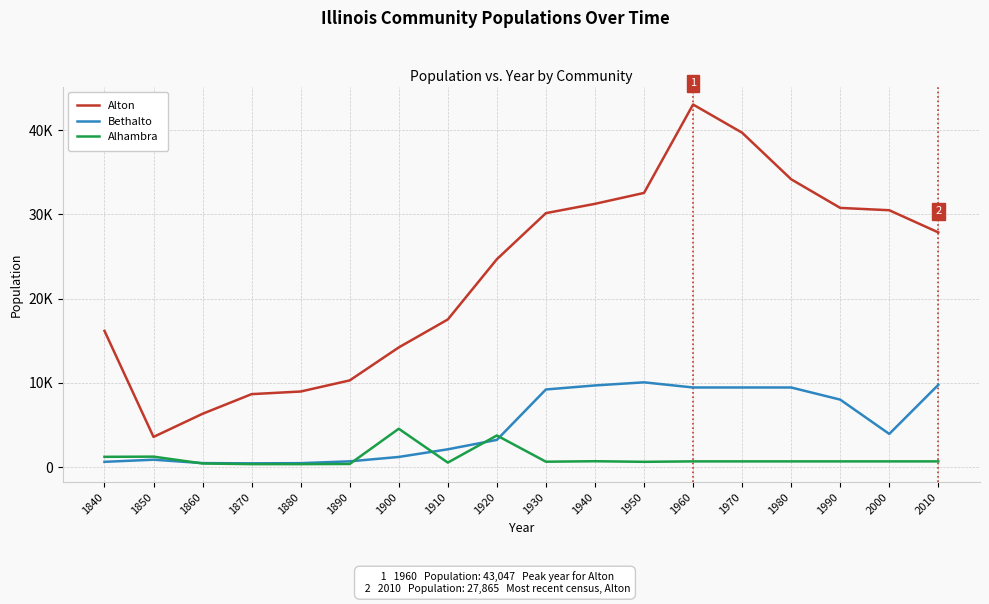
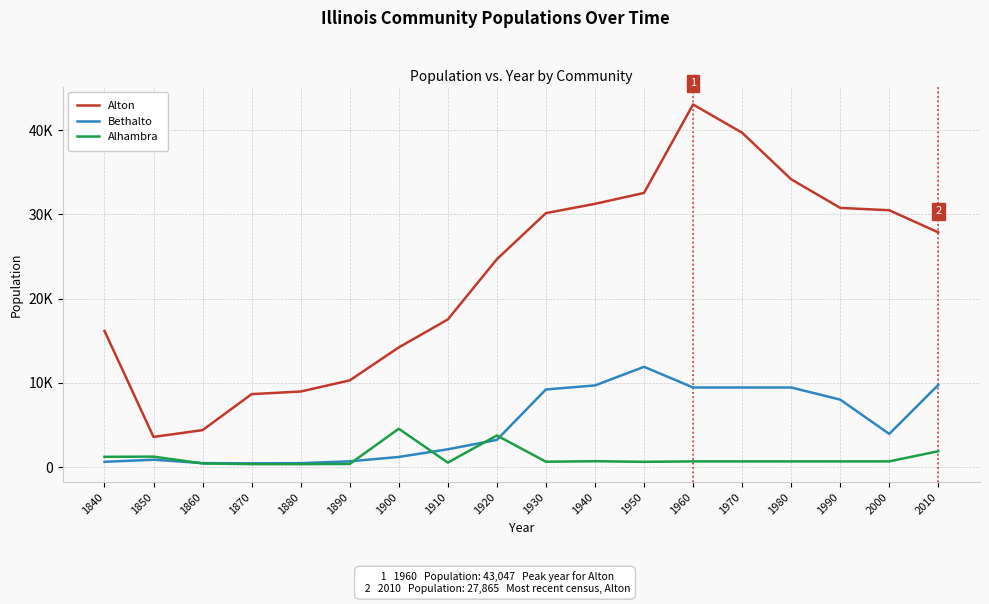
Alton, 1860: 6000 -> 4000
Bethalto, 1950: 10000 -> 12000
Alhambra, 2010: 1000 -> 2000
